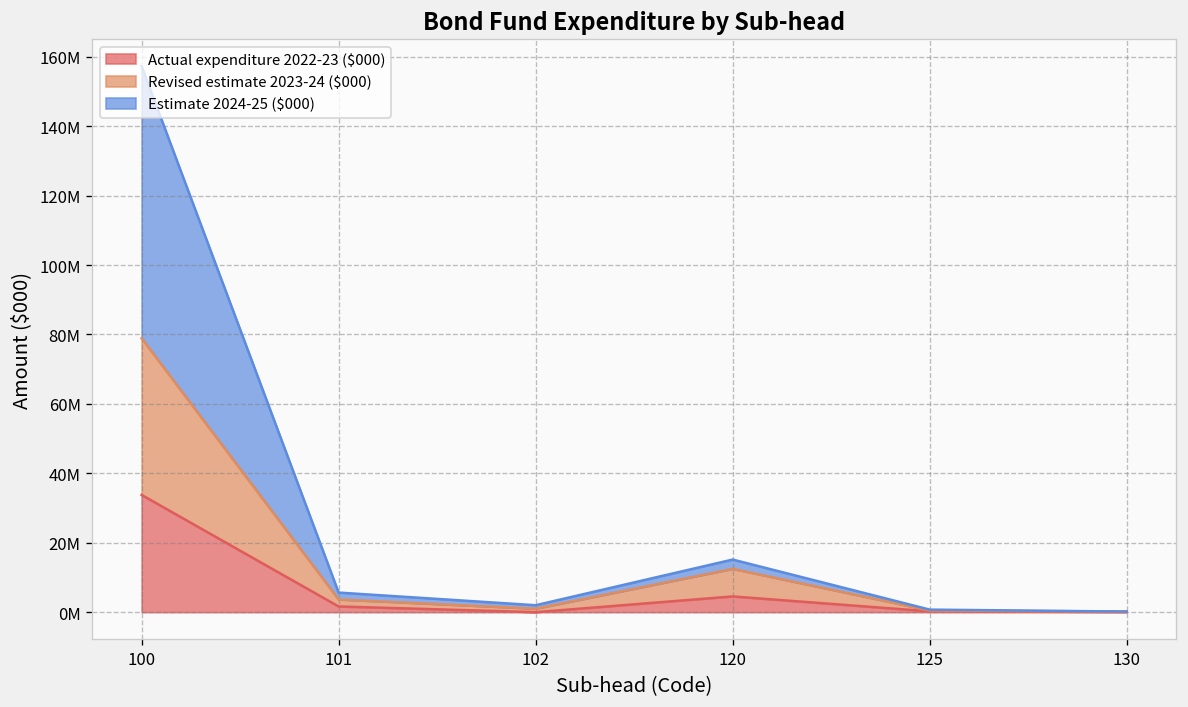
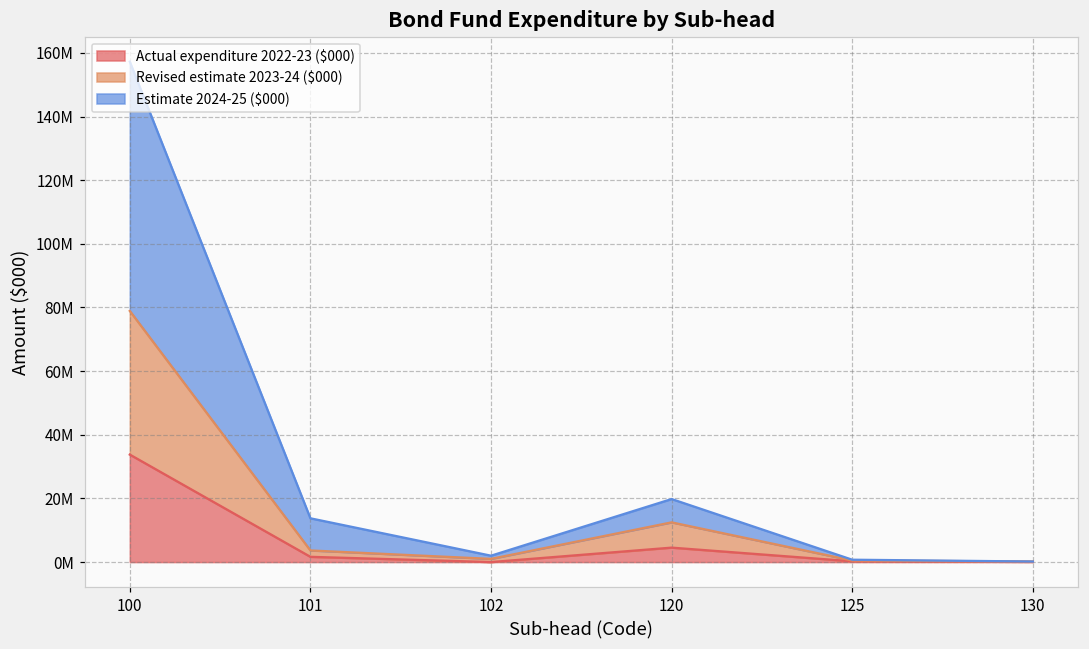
Estimate 2024-25 ($000), 101: 2000000 -> 10000000
Estimate 2024-25 ($000), 120: 3000000 -> 7000000
